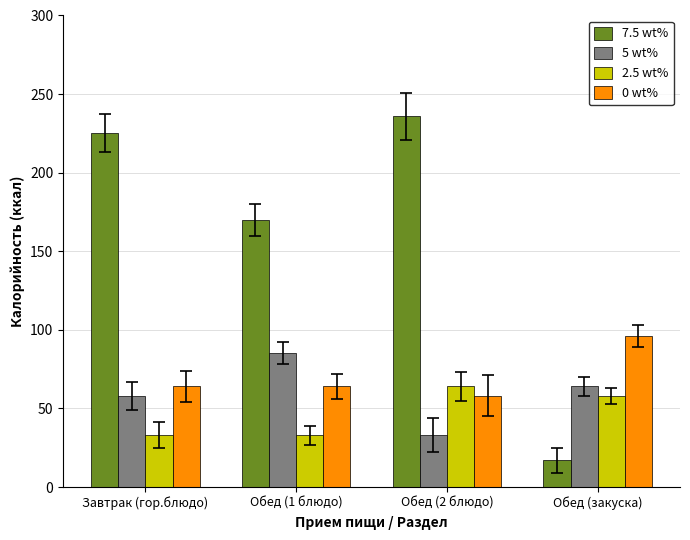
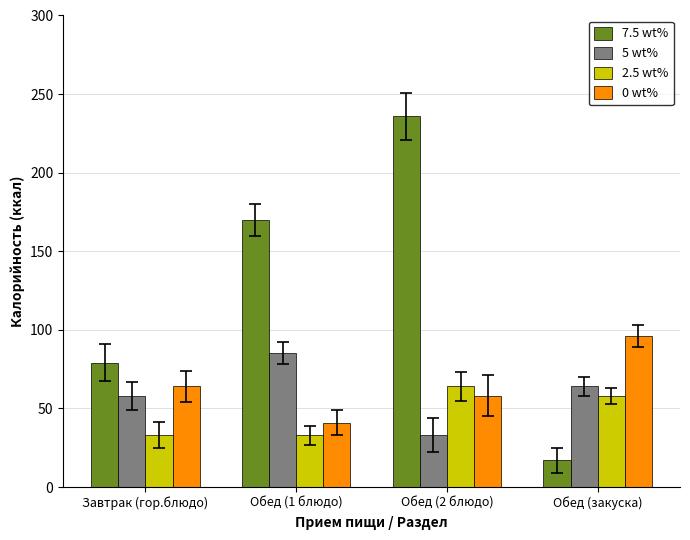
7.5 wt%, Завтрак (гор.блюдо): 225 -> 79
0 wt%, Обед (1 блюдо): 64 -> 41
